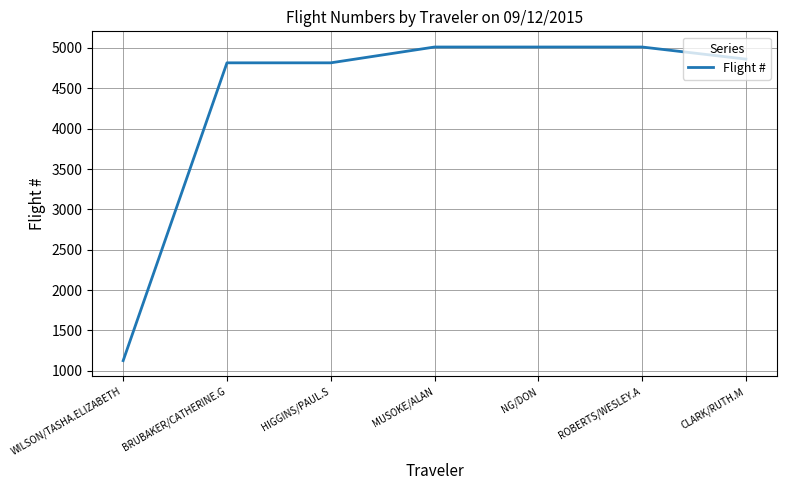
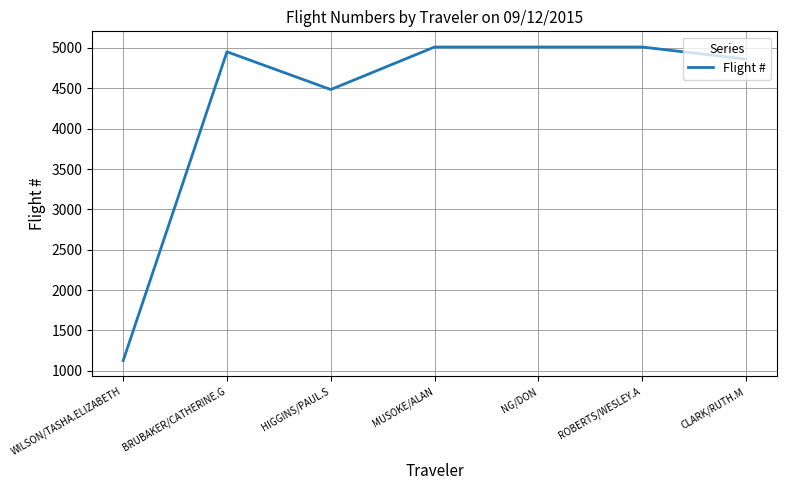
BRUBAKER/CATHERINE.G: 4800 -> 5000
HIGGINS/PAUL.S: 4800 -> 4500
